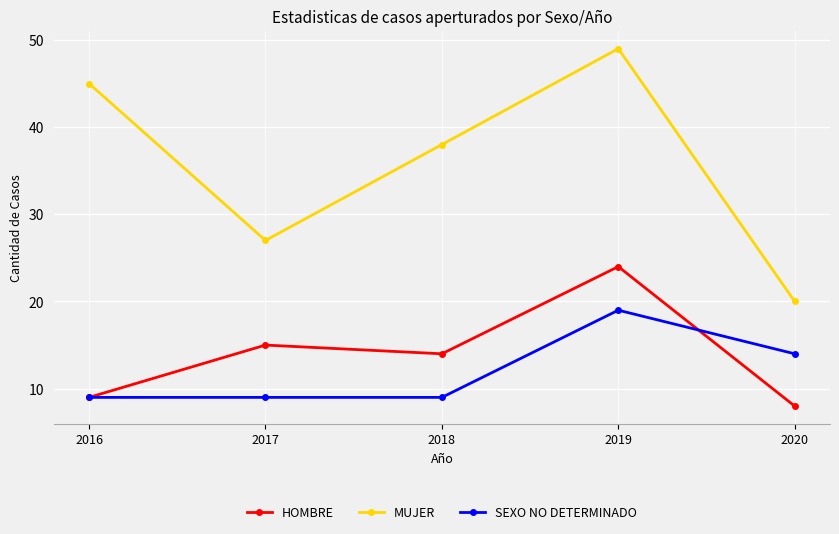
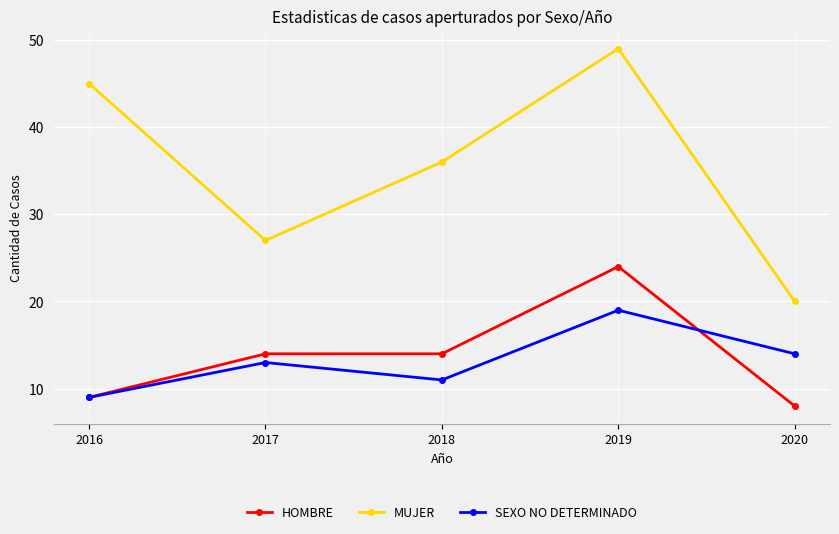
HOMBRE, 2017: 15 -> 14
SEXO NO DETERMINADO, 2017: 9 -> 13
MUJER, 2018: 38 -> 36
SEXO NO DETERMINADO, 2018: 9 -> 11
